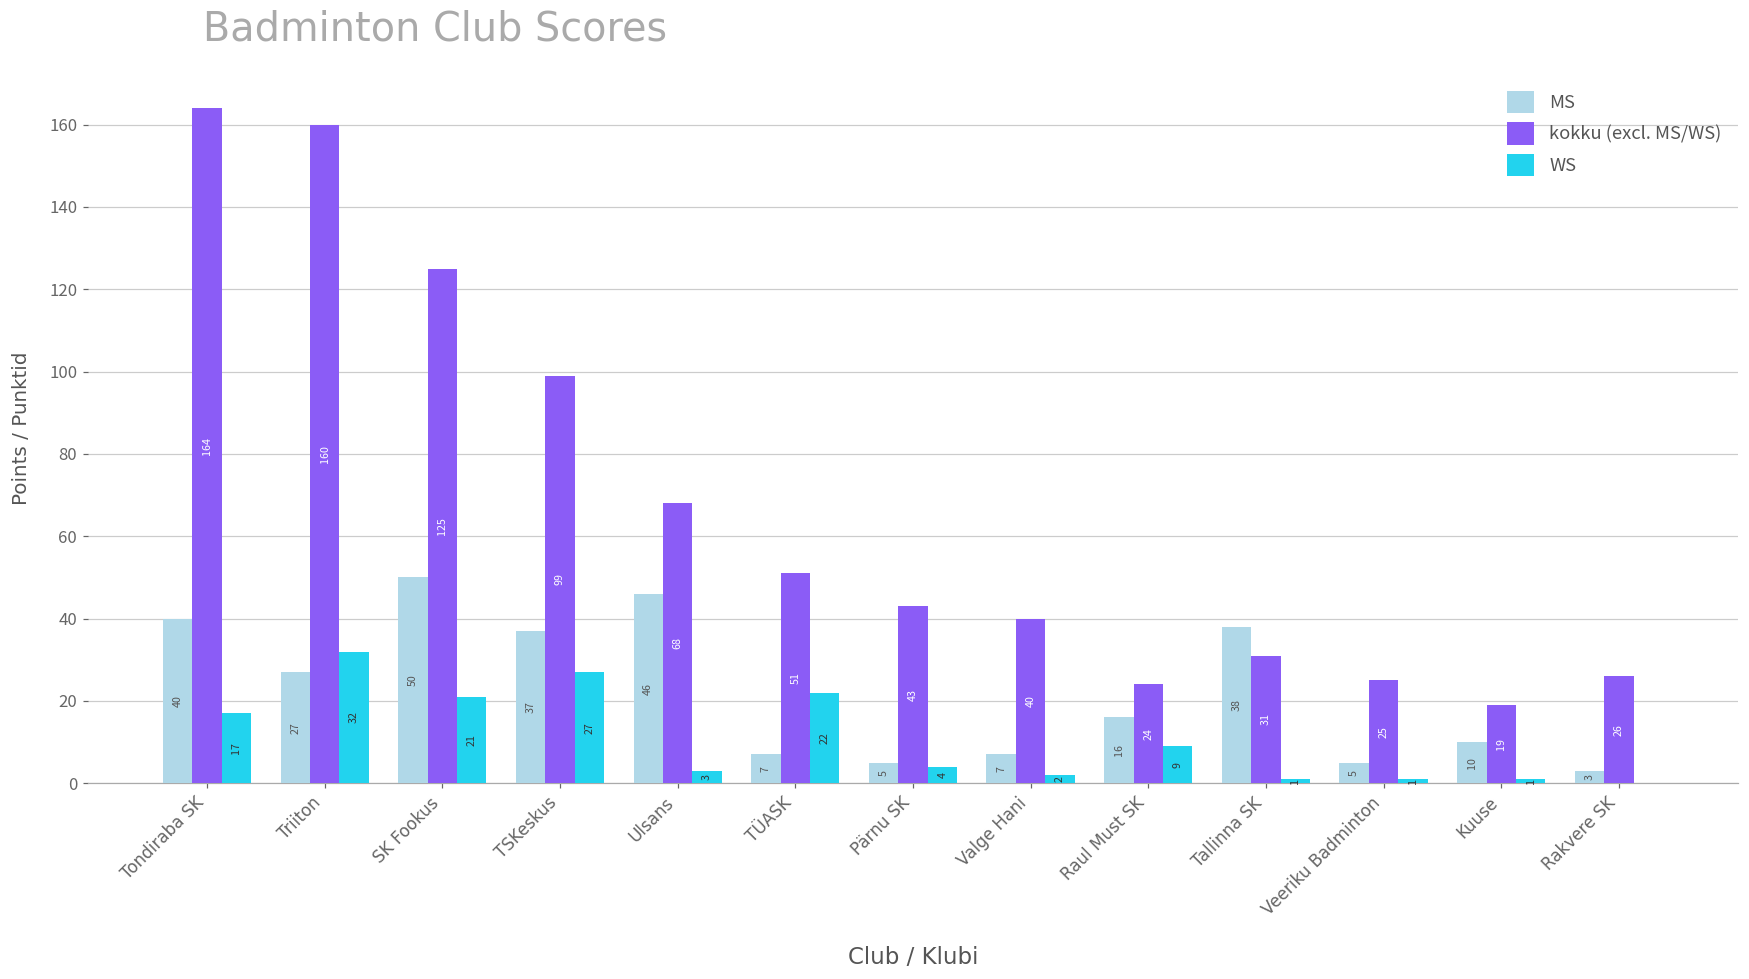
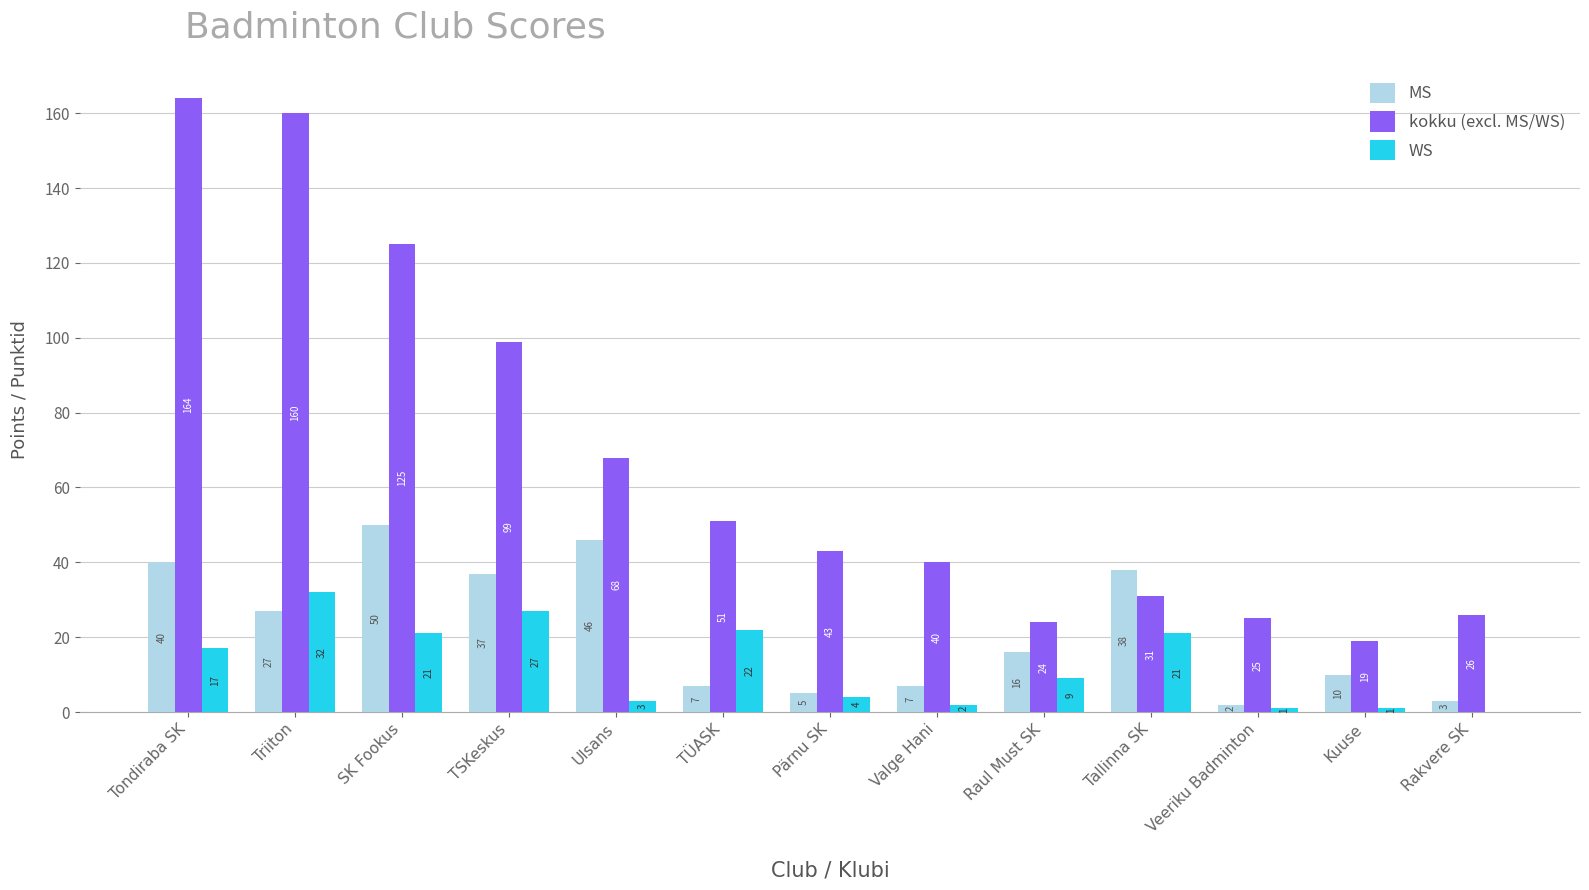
WS, Tallinna SK: 1 -> 21
MS, Veeriku Badminton: 5 -> 2
